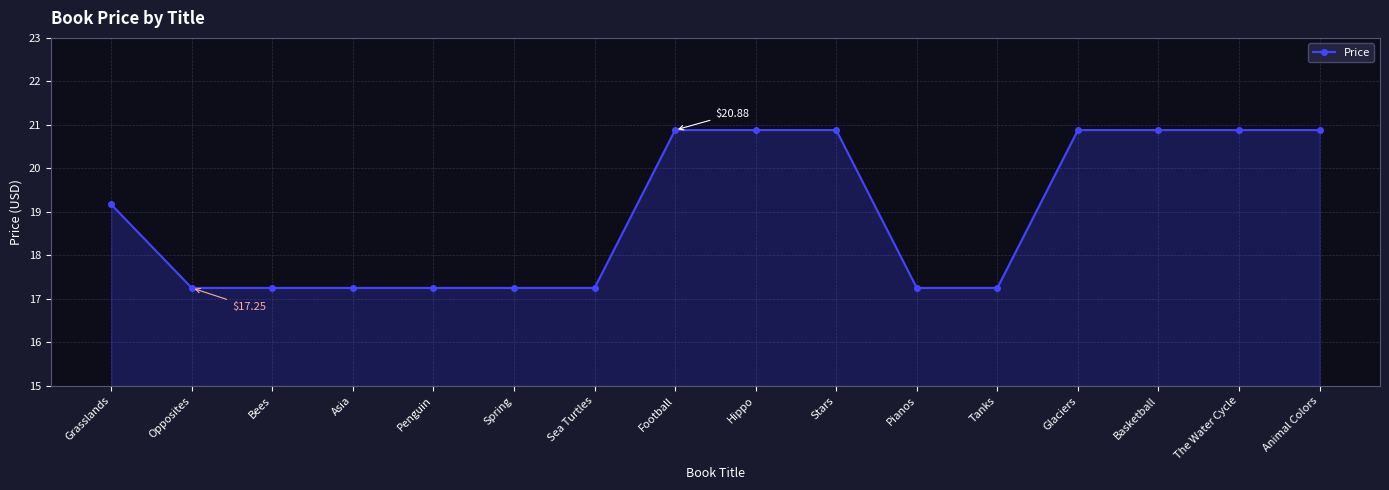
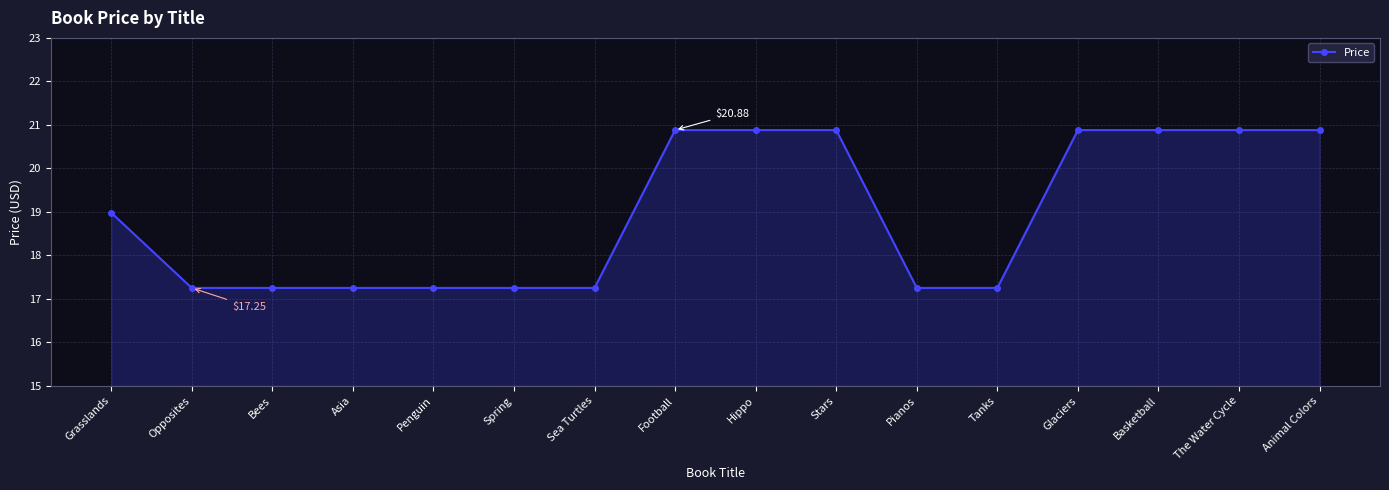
Grasslands: 19.2 -> 19.0
